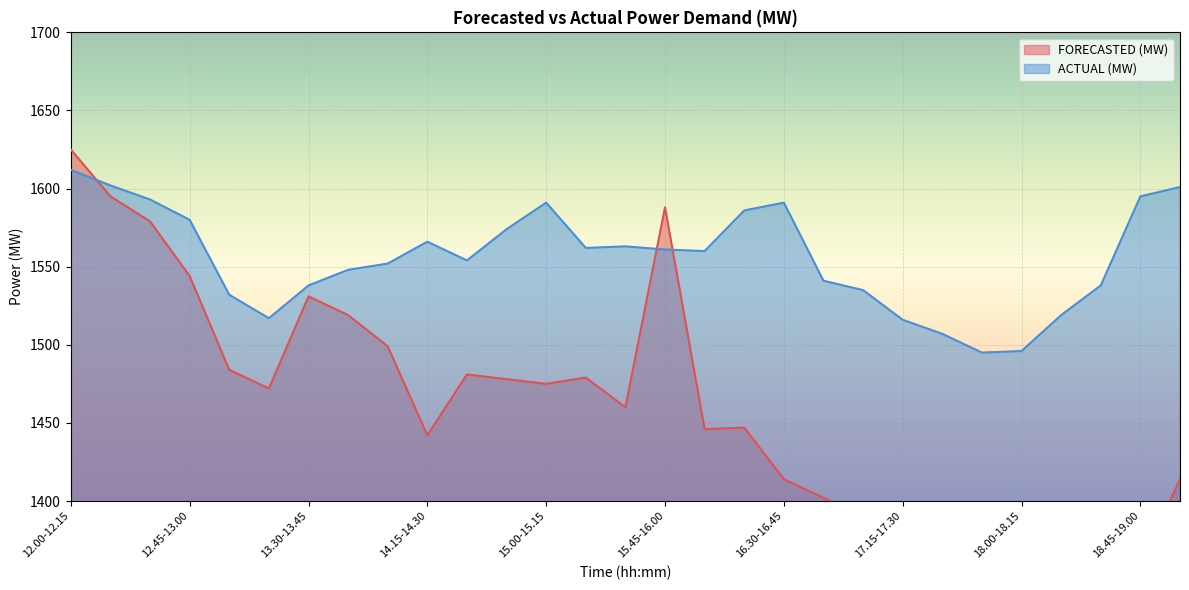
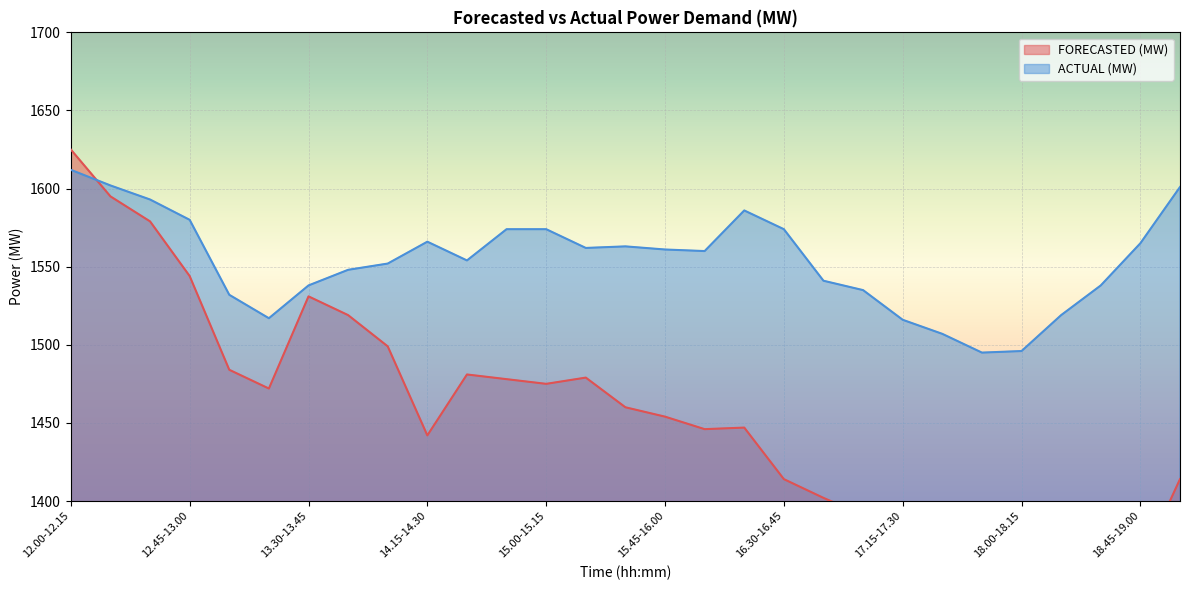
ACTUAL (MW), 15.00-15.15: 1591 -> 1574
FORECASTED (MW), 15.45-16.00: 1588 -> 1454
ACTUAL (MW), 16.30-16.45: 1591 -> 1574
ACTUAL (MW), 18.45-19.00: 1595 -> 1565
